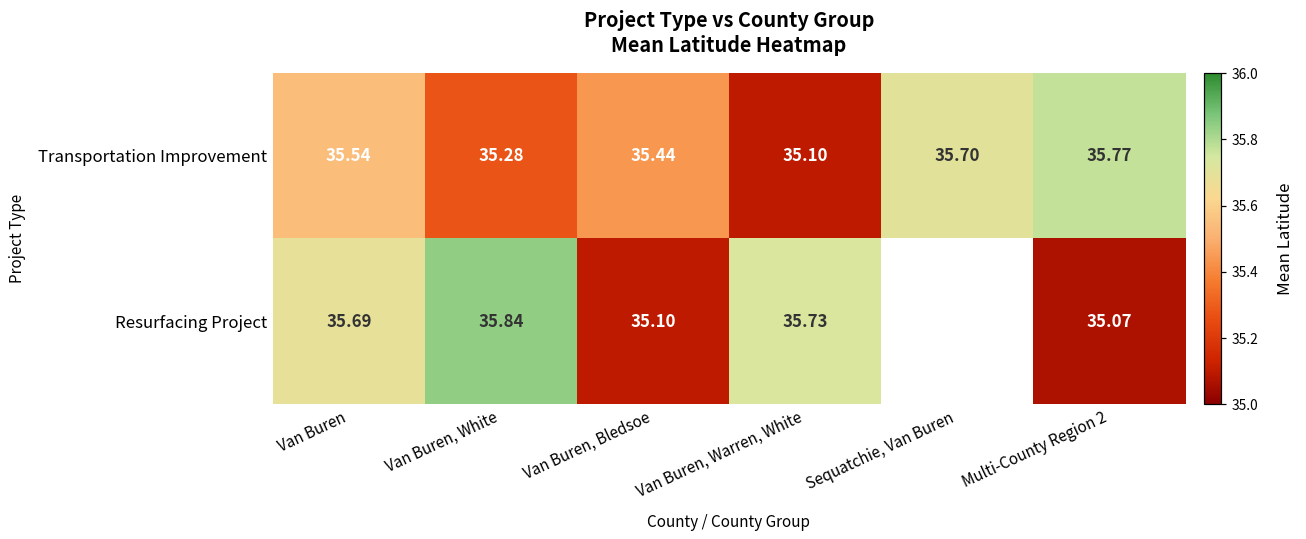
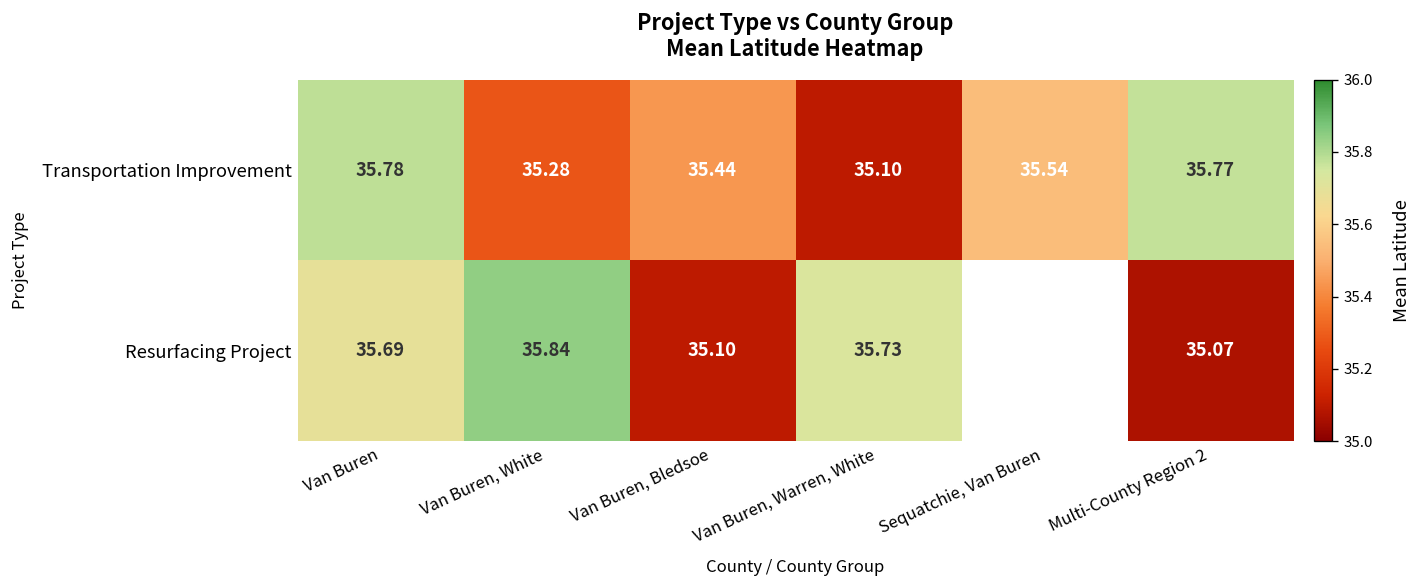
Transportation Improvement, Van Buren: 35.54 -> 35.78
Transportation Improvement, Sequatchie, Van Buren: 35.70 -> 35.54
